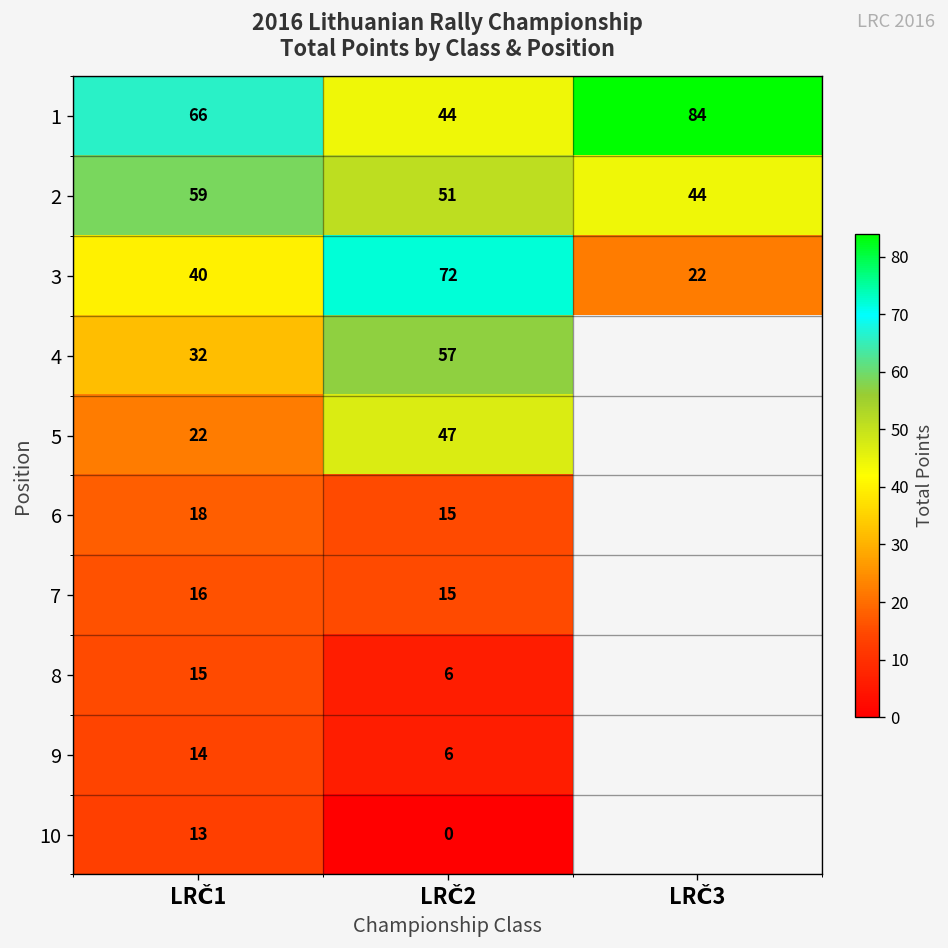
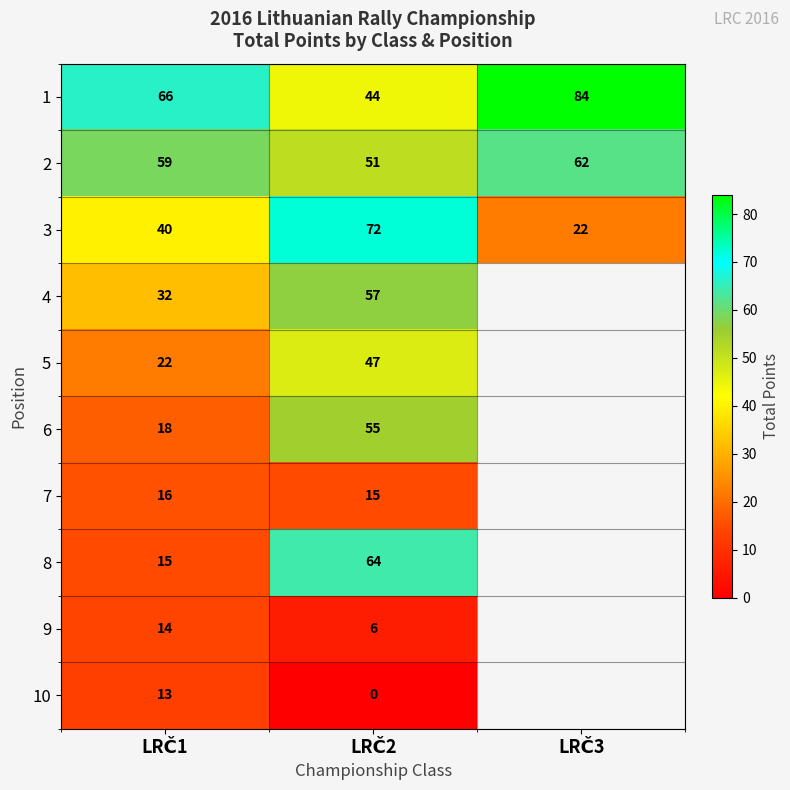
2, LRČ3: 44 -> 62
6, LRČ2: 15 -> 55
8, LRČ2: 6 -> 64
